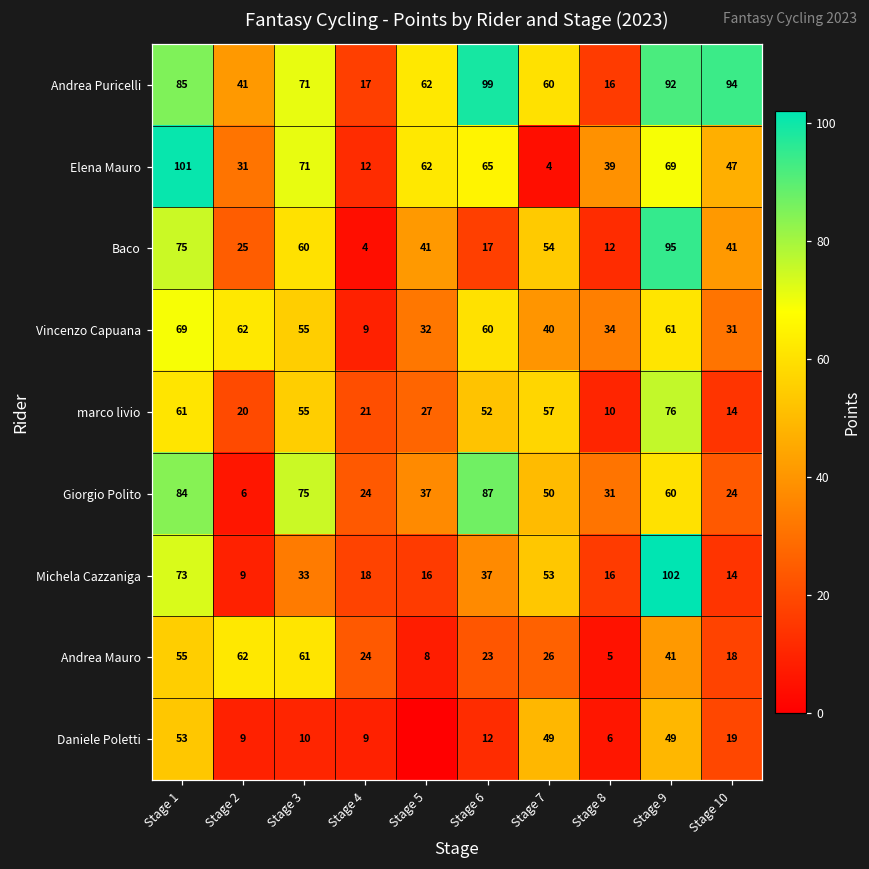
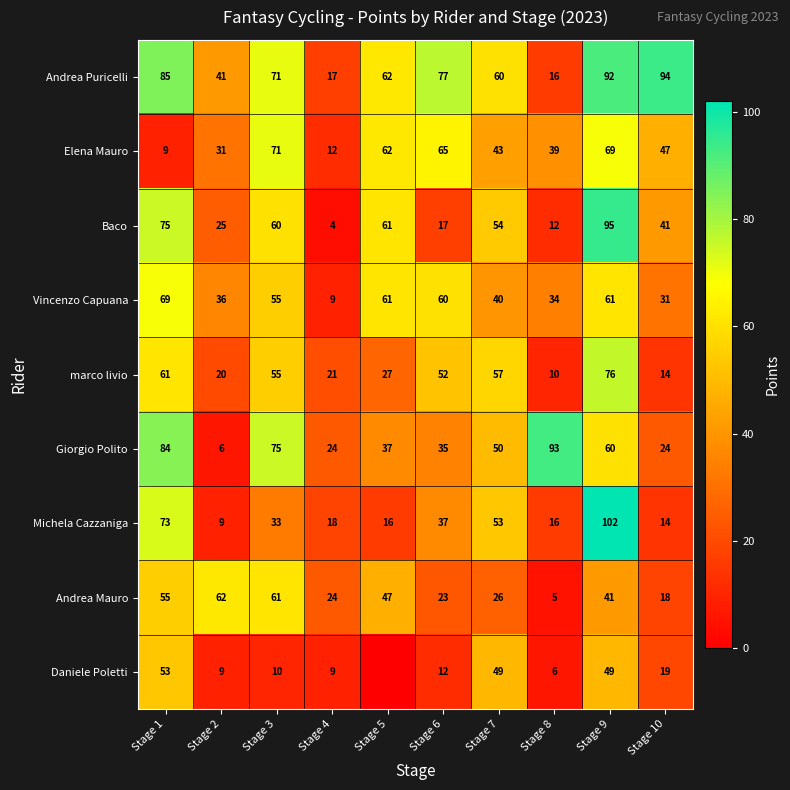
Andrea Puricelli, Stage 6: 99 -> 77
Elena Mauro, Stage 1: 101 -> 9
Elena Mauro, Stage 7: 4 -> 43
Baco, Stage 5: 41 -> 61
Vincenzo Capuana, Stage 2: 62 -> 36
Vincenzo Capuana, Stage 5: 32 -> 61
Giorgio Polito, Stage 6: 87 -> 35
Giorgio Polito, Stage 8: 31 -> 93
Andrea Mauro, Stage 5: 8 -> 47
